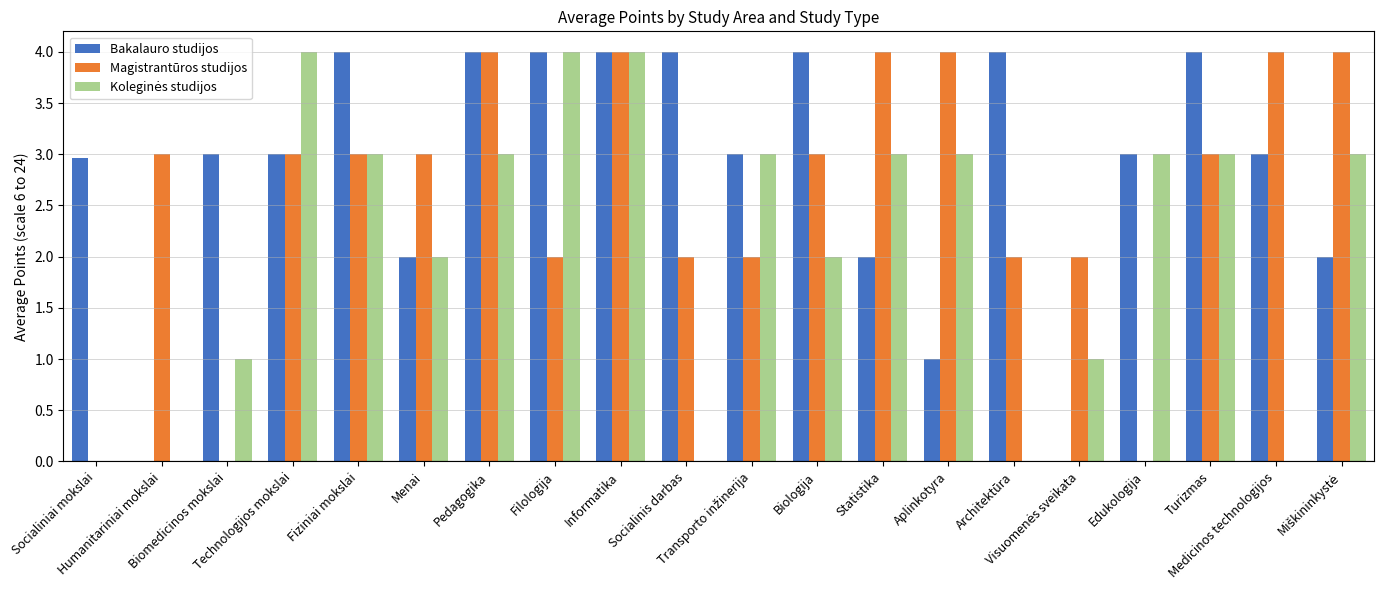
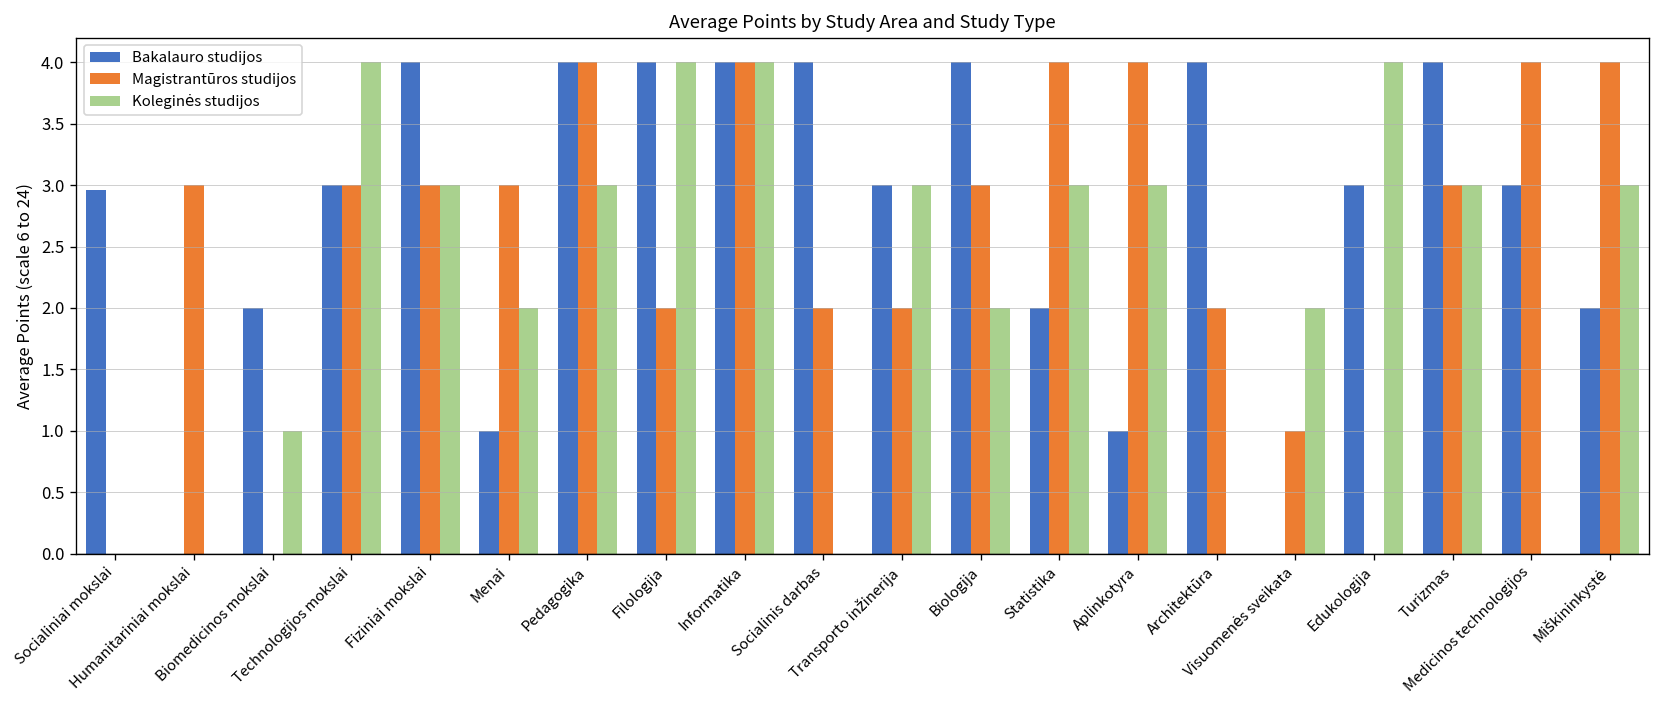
Bakalauro studijos, Biomedicinos mokslai: 3 -> 2
Bakalauro studijos, Menai: 2 -> 1
Magistrantūros studijos, Visuomenės sveikata: 2 -> 1
Koleginės studijos, Visuomenės sveikata: 1 -> 2
Koleginės studijos, Edukologija: 3 -> 4
